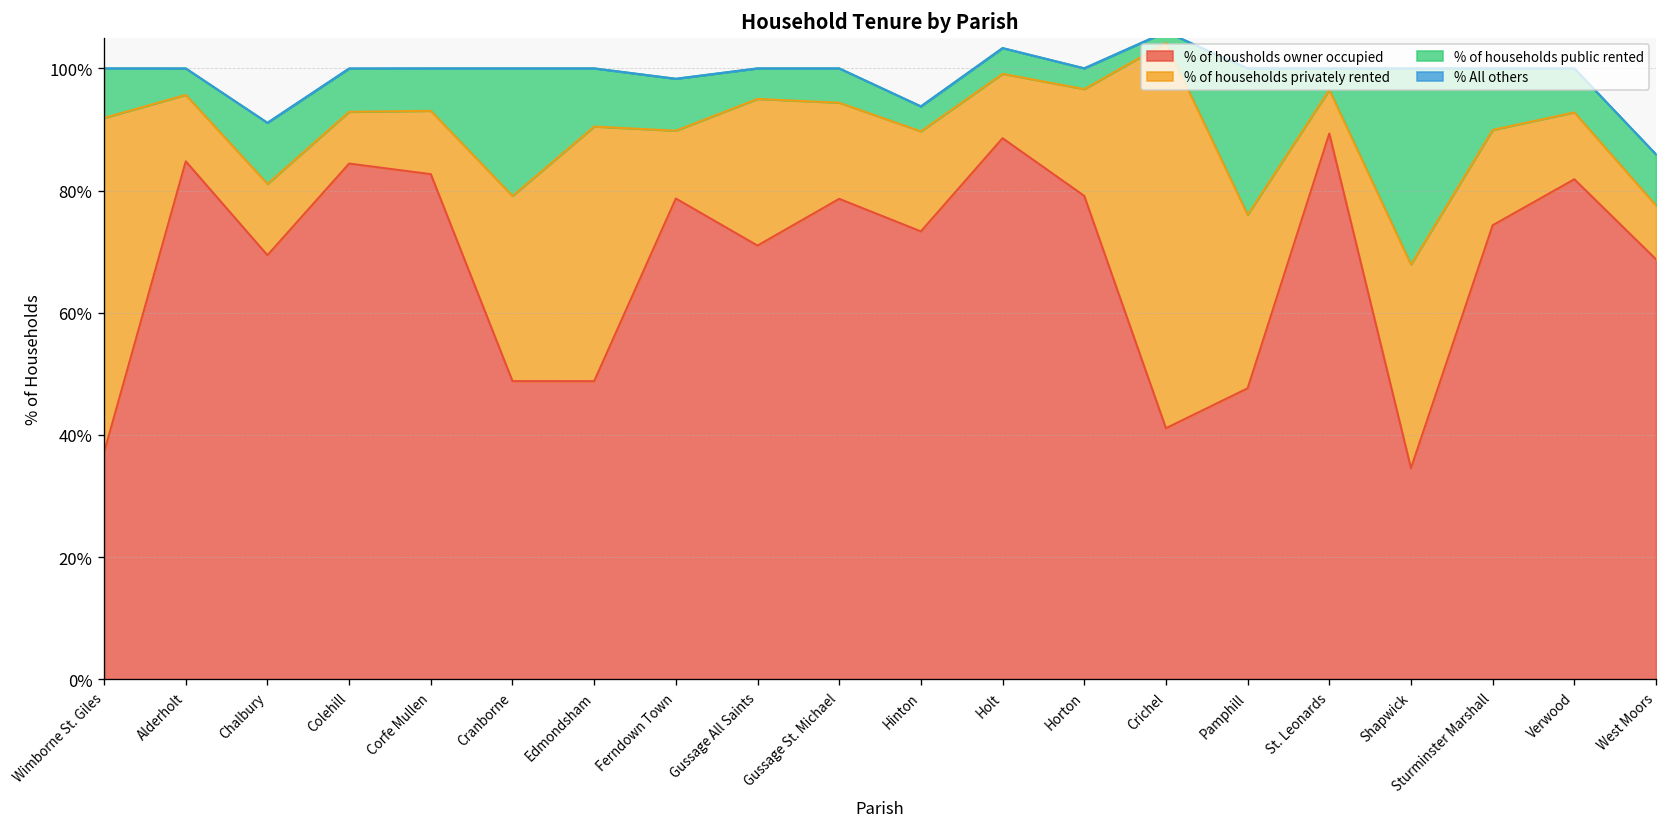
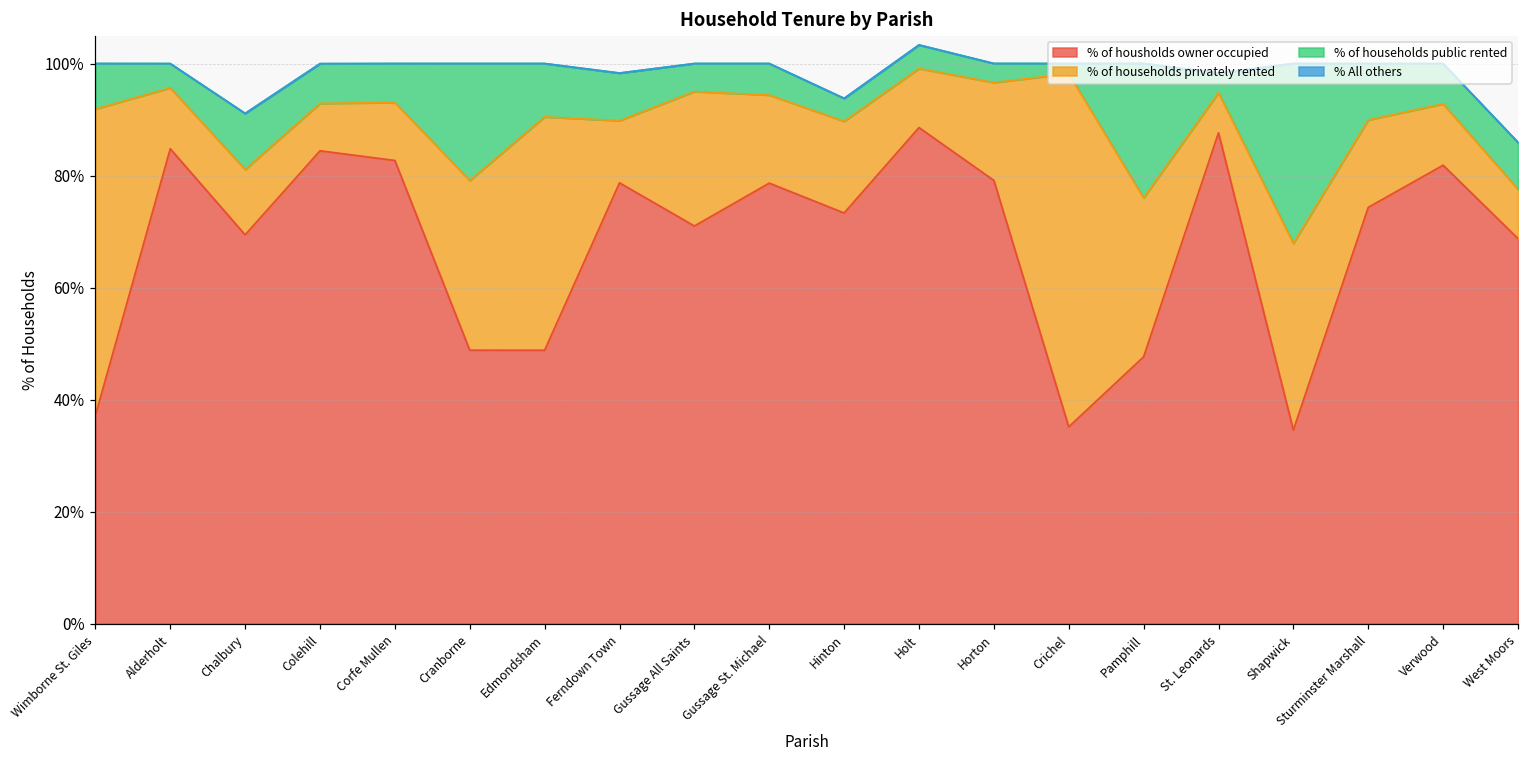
% of housholds owner occupied, Crichel: 41% -> 35%
% of housholds owner occupied, St. Leonards: 89% -> 88%
